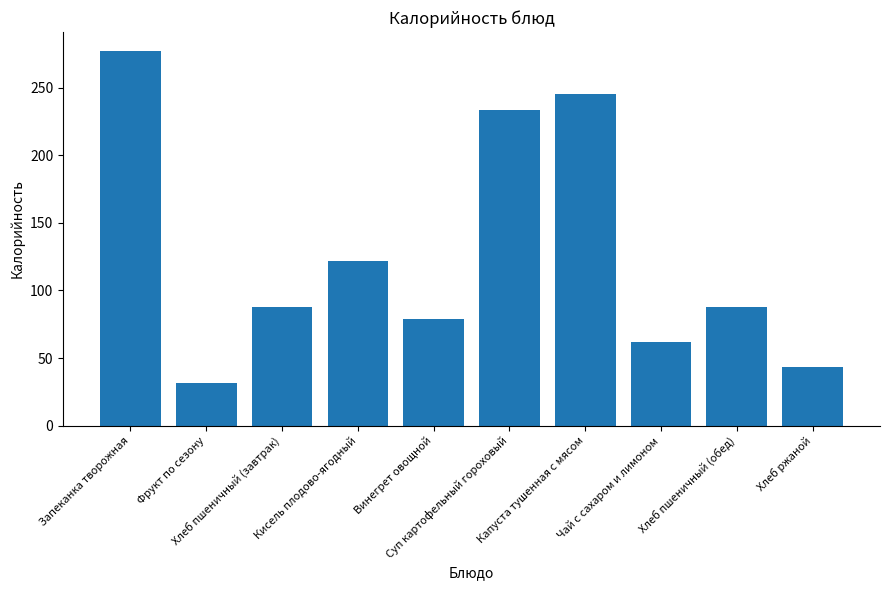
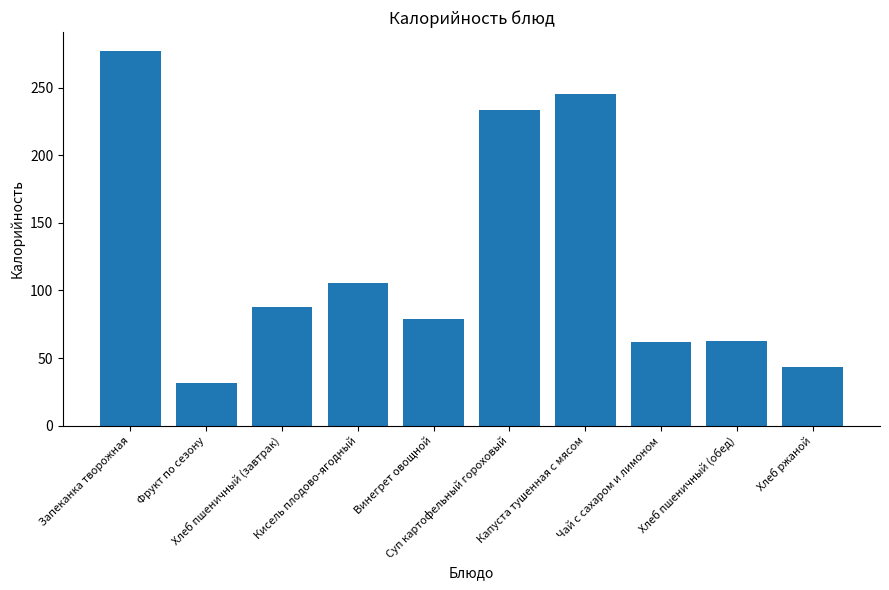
Кисель плодово-ягодный: 122 -> 105
Хлеб пшеничный (обед): 88 -> 62
